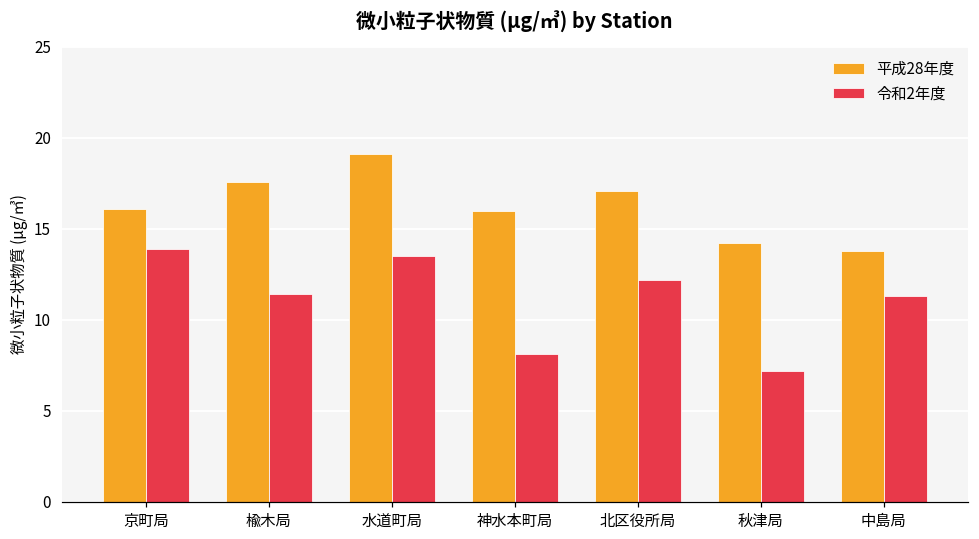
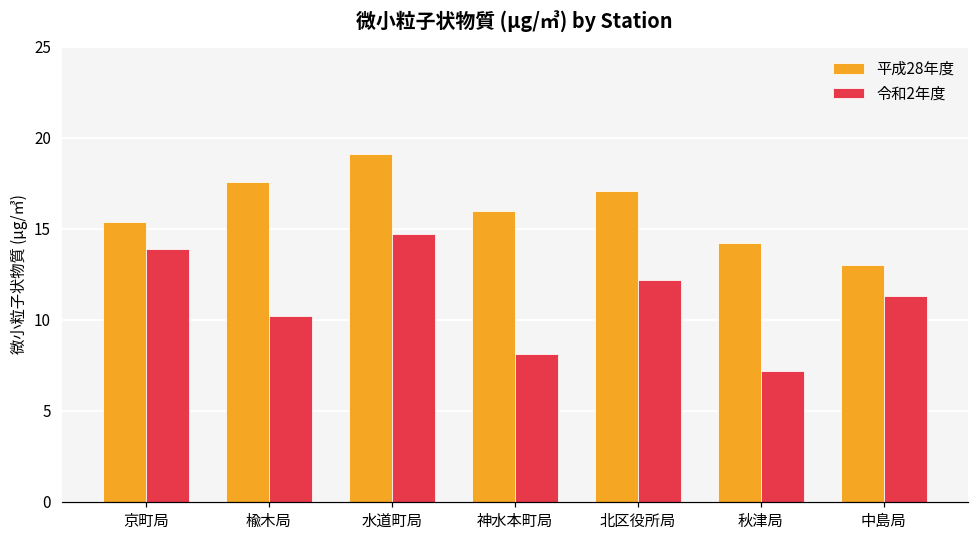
平成28年度, 京町局: 16.1 -> 15.4
令和2年度, 楡木局: 11.4 -> 10.2
令和2年度, 水道町局: 13.5 -> 14.7
平成28年度, 中島局: 13.8 -> 13.0
